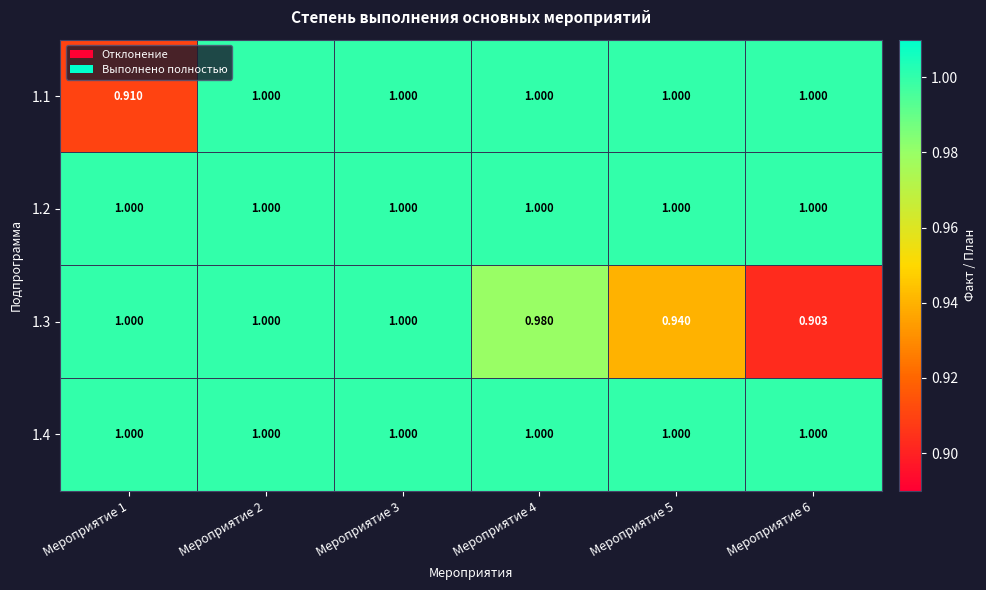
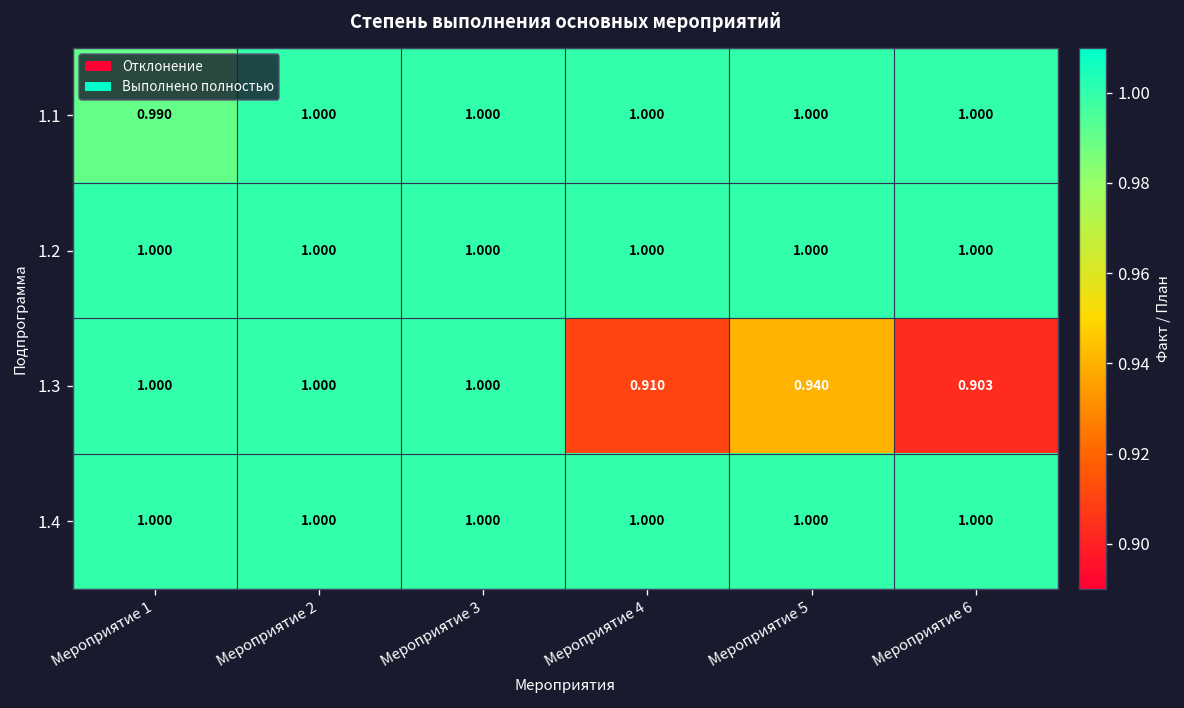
1.1, Мероприятие 1: 0.910 -> 0.990
1.3, Мероприятие 4: 0.980 -> 0.910
